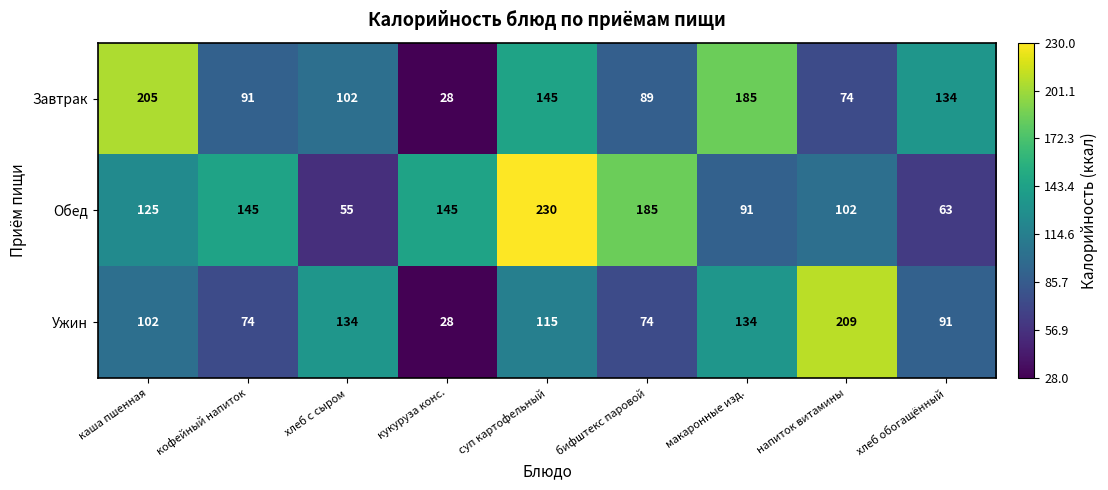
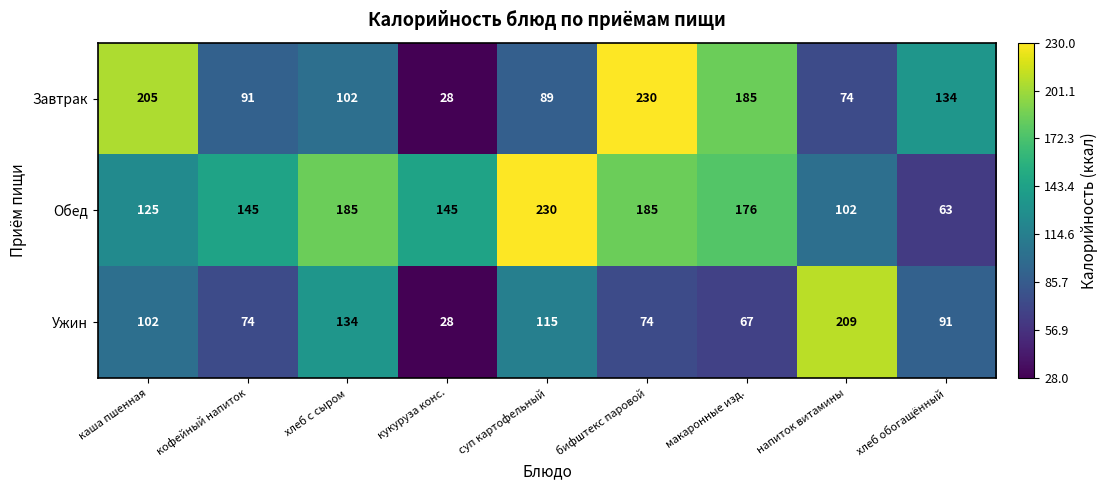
Завтрак, суп картофельный: 145 -> 89
Завтрак, бифштекс паровой: 89 -> 230
Обед, хлеб с сыром: 55 -> 185
Обед, макаронные изд.: 91 -> 176
Ужин, макаронные изд.: 134 -> 67
